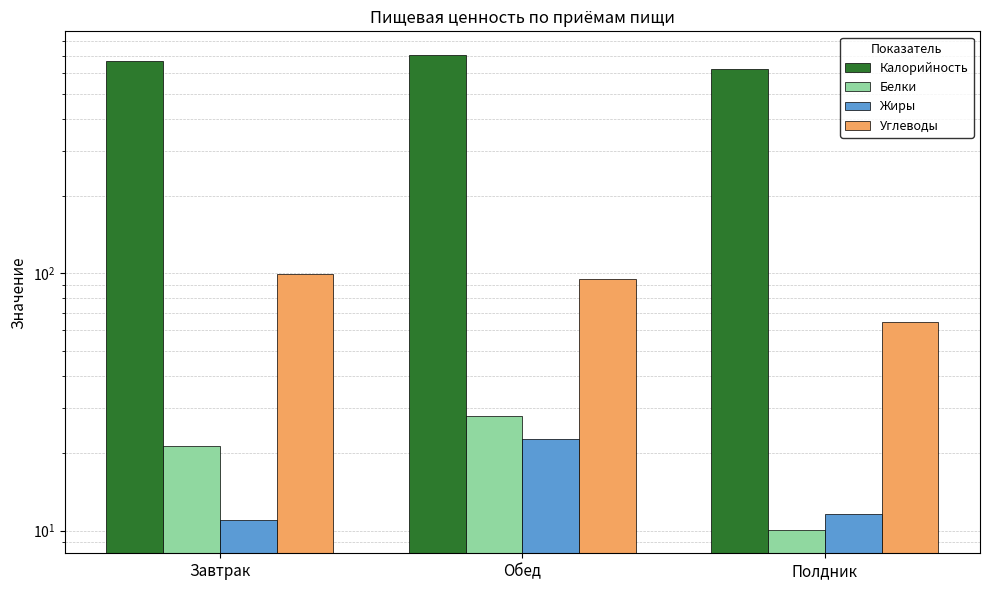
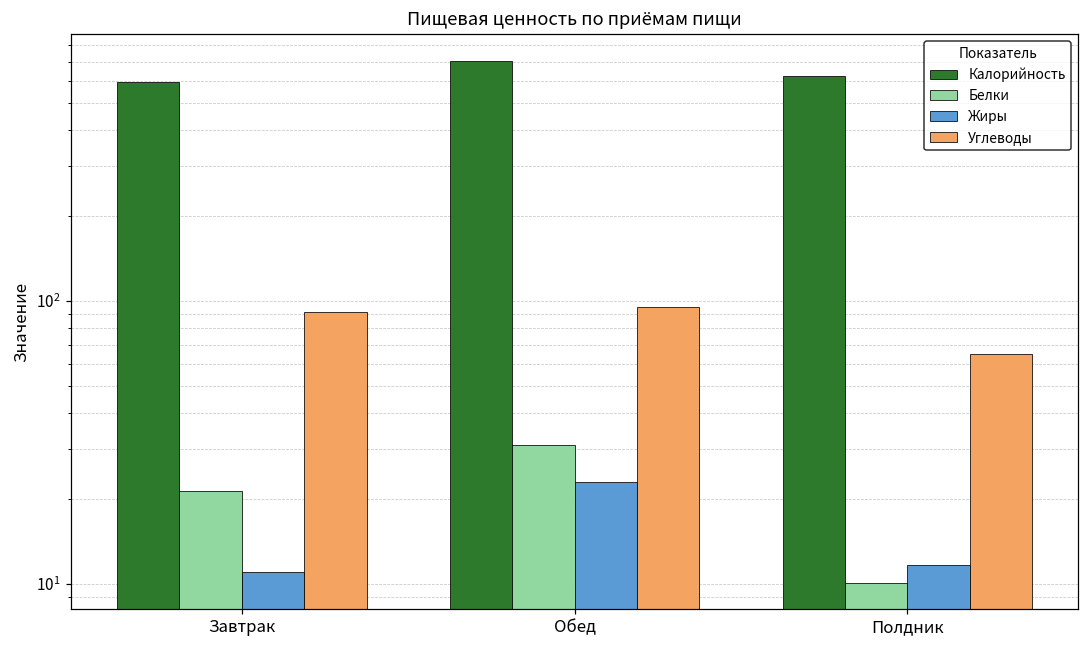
Калорийность, Завтрак: 670 -> 590
Углеводы, Завтрак: 100 -> 91
Белки, Обед: 28 -> 31
